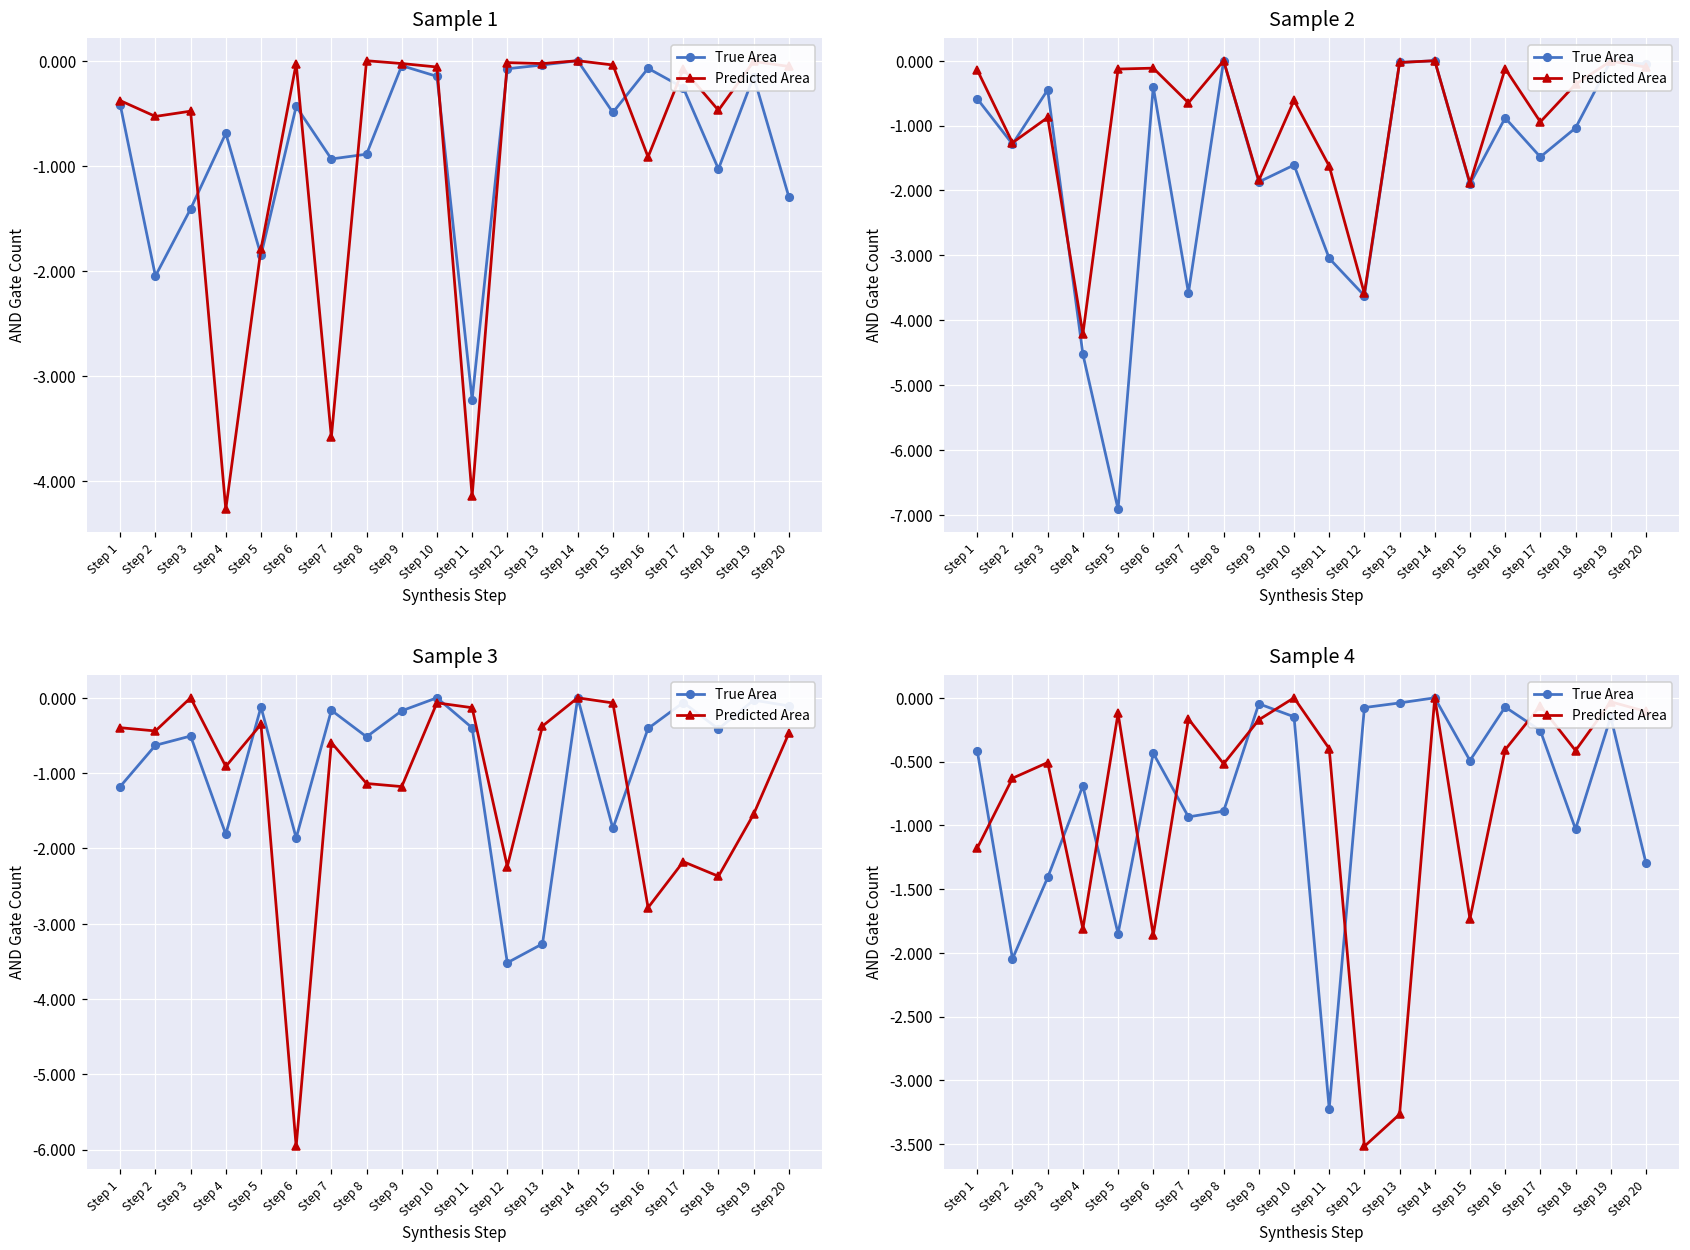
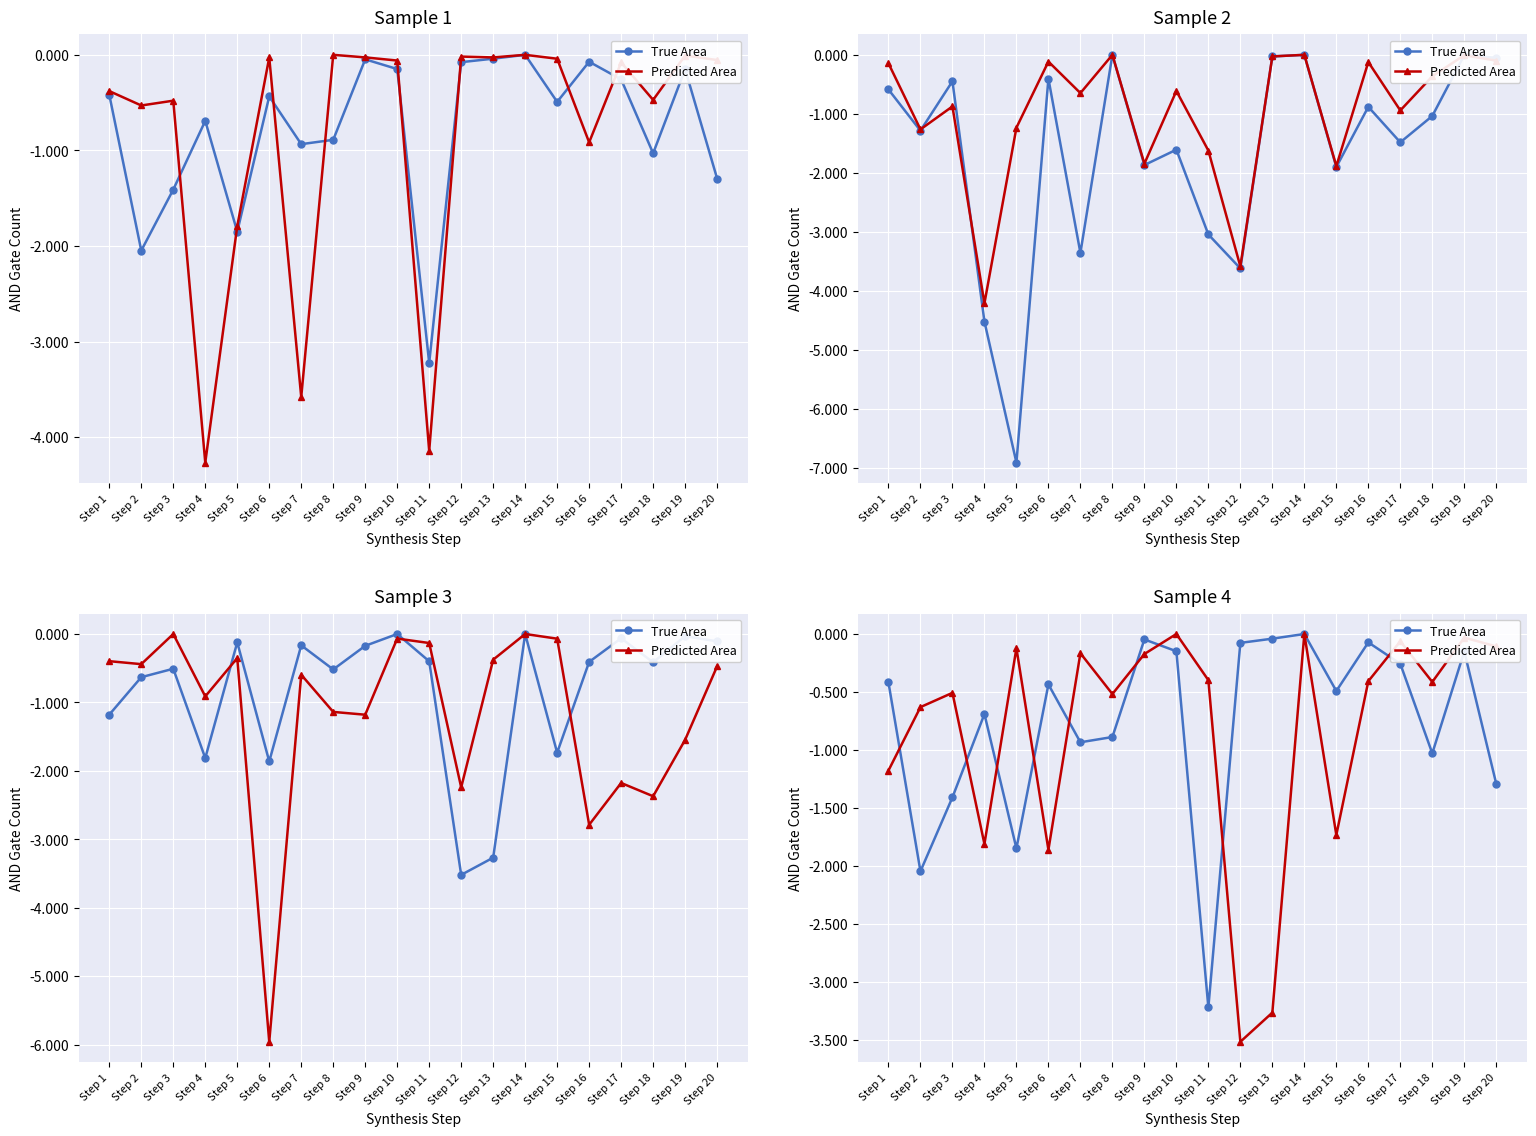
Sample 2, Predicted Area, Step 5: -0.1 -> -1.2
Sample 2, True Area, Step 7: -3.6 -> -3.4
